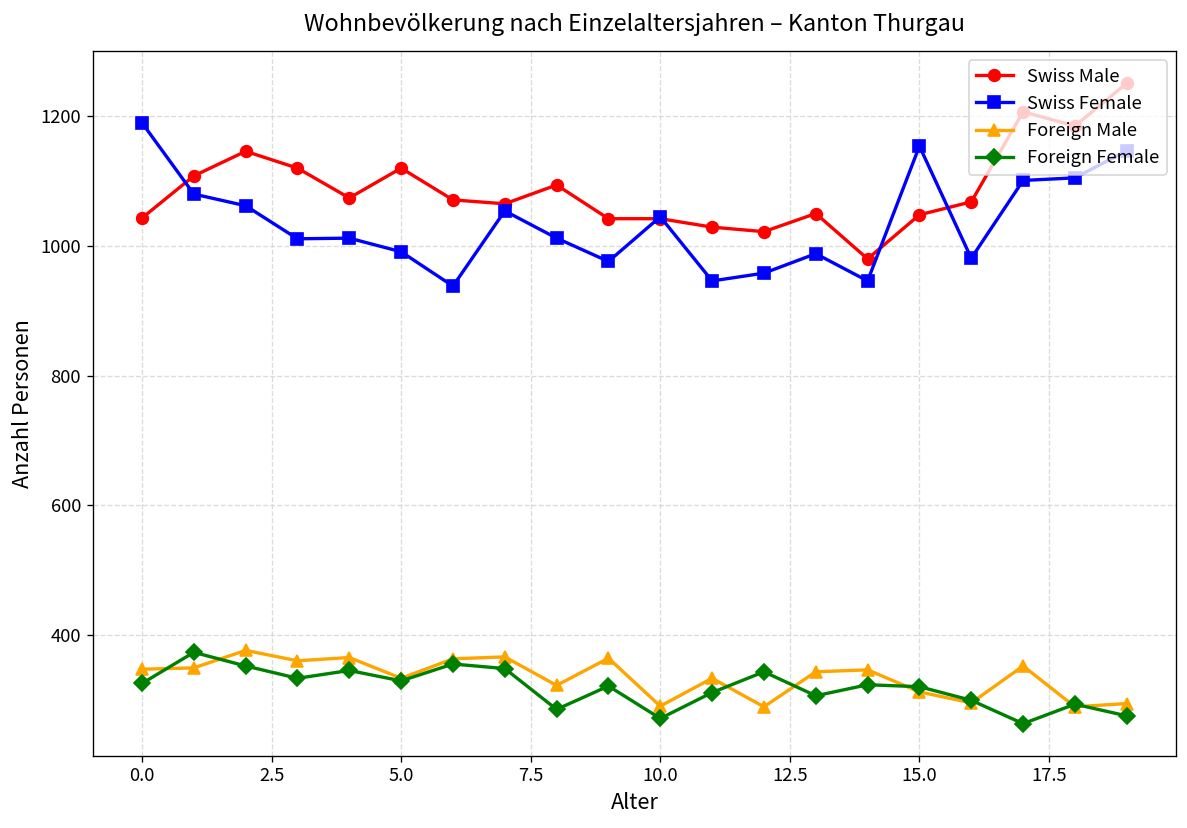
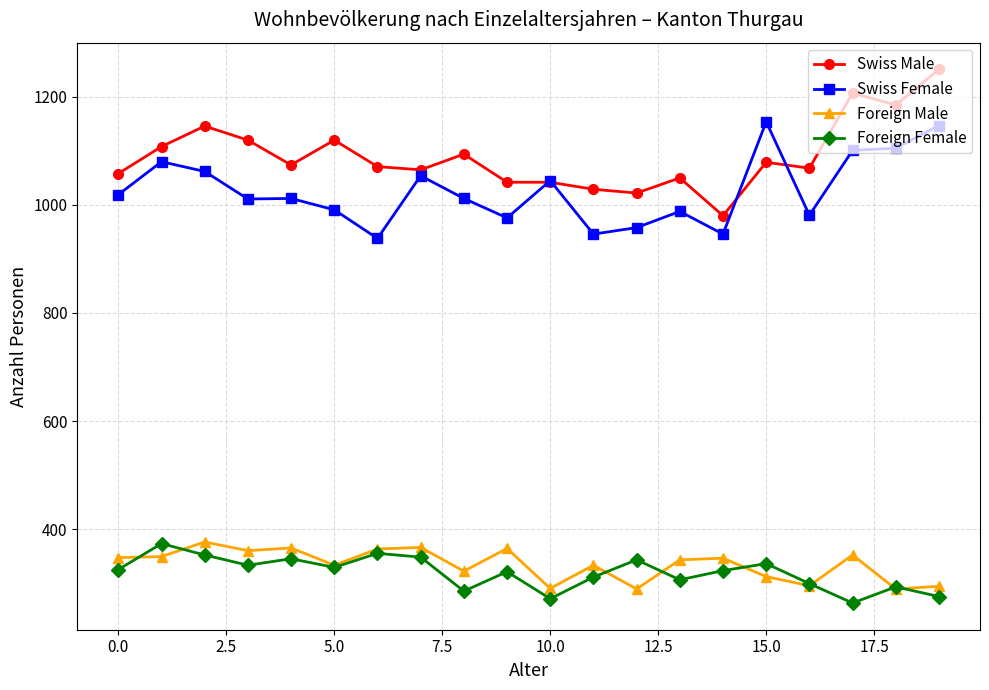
Swiss Male, 0.0: 1040 -> 1060
Swiss Female, 0.0: 1190 -> 1020
Swiss Male, 15.0: 1050 -> 1080
Foreign Female, 15.0: 320 -> 340
